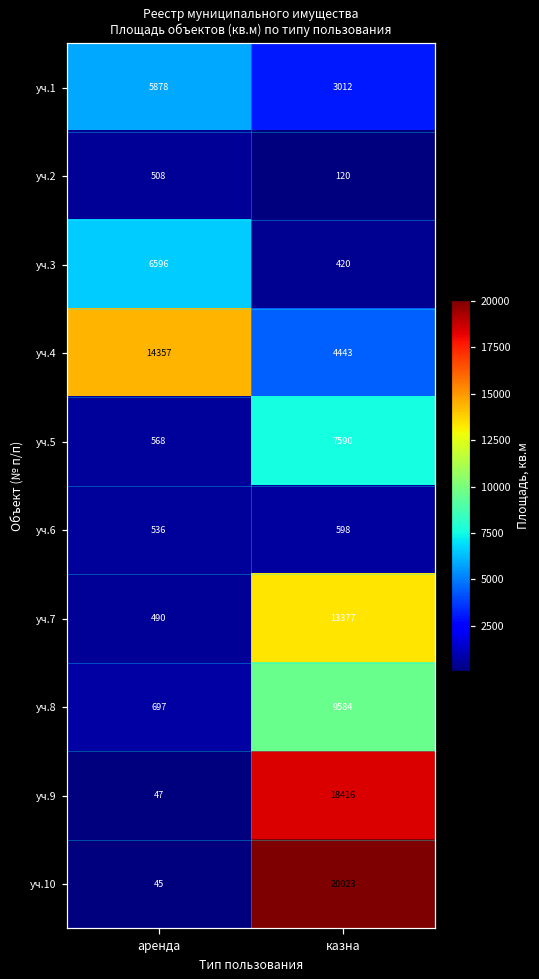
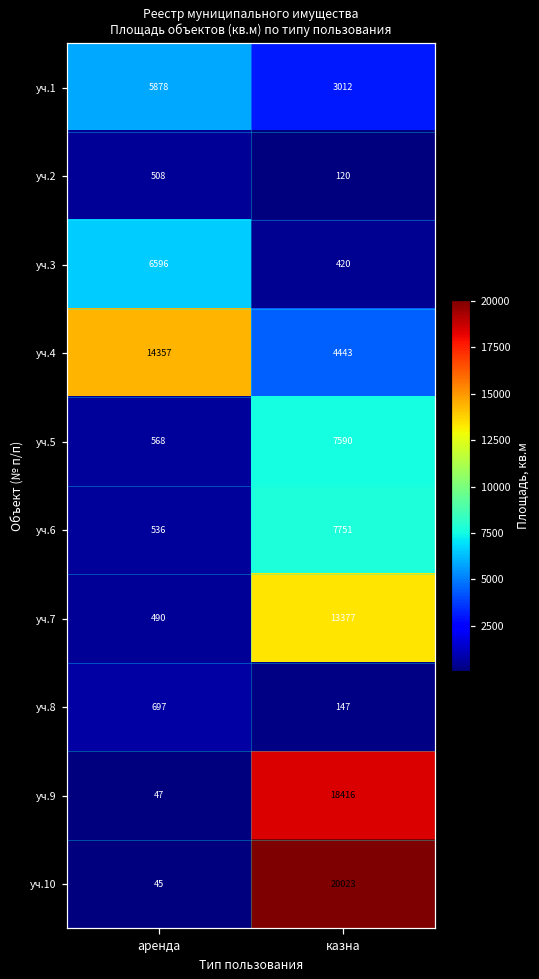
уч.6, казна: 598 -> 7751
уч.8, казна: 9584 -> 147
